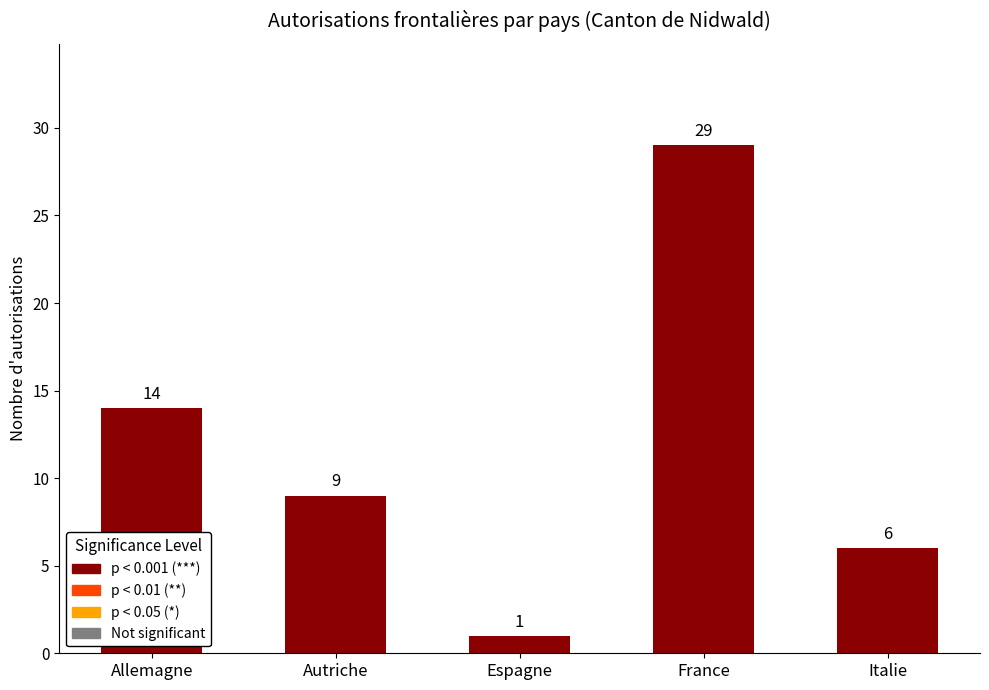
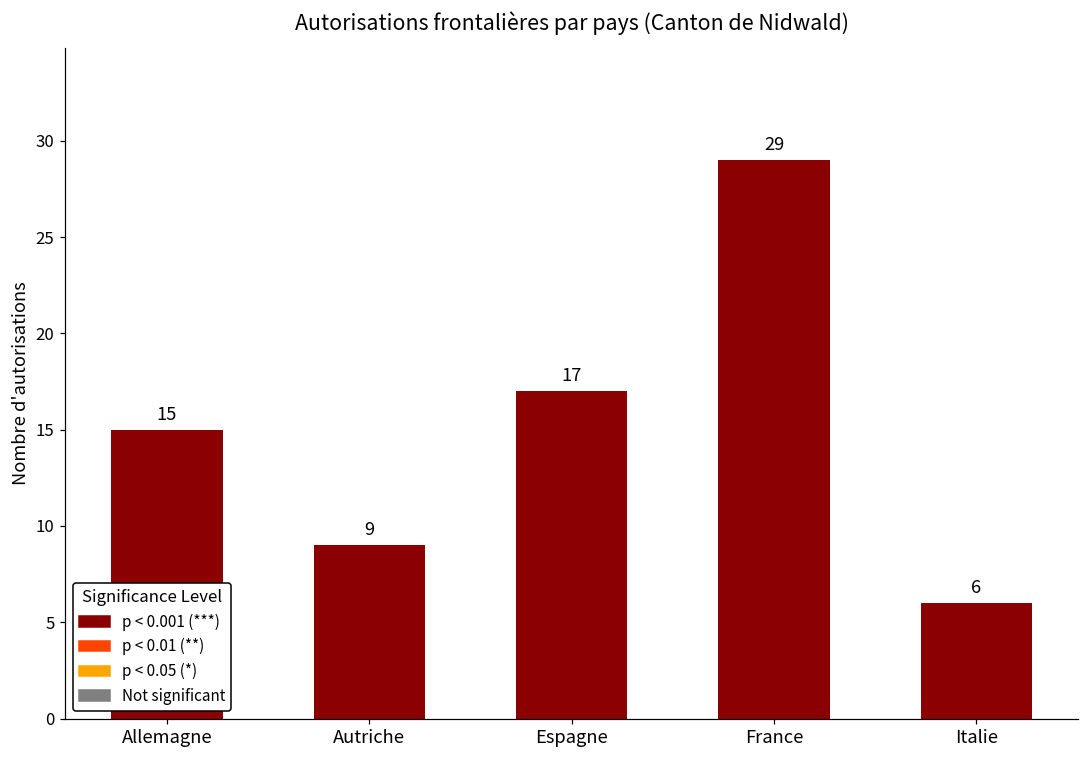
Allemagne: 14 -> 15
Espagne: 1 -> 17
